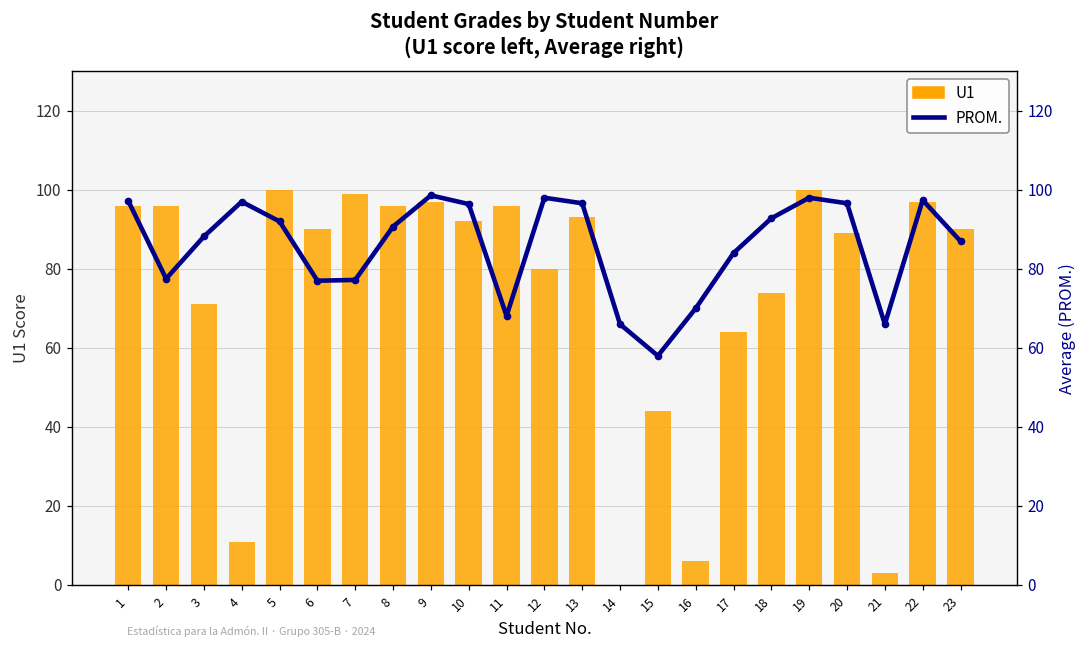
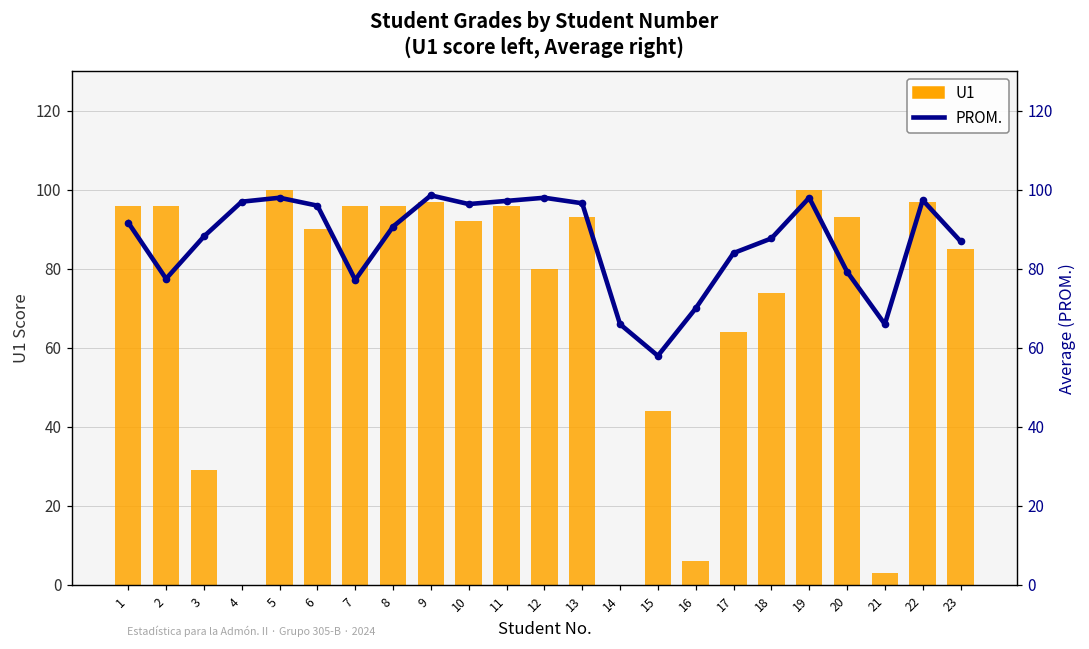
U1, 3: 71 -> 29
U1, 4: 11 -> 0
U1, 7: 99 -> 96
U1, 20: 89 -> 93
U1, 23: 90 -> 85
PROM., 1: 97 -> 92
PROM., 5: 92 -> 98
PROM., 6: 77 -> 96
PROM., 11: 68 -> 97
PROM., 18: 93 -> 88
PROM., 20: 97 -> 79
